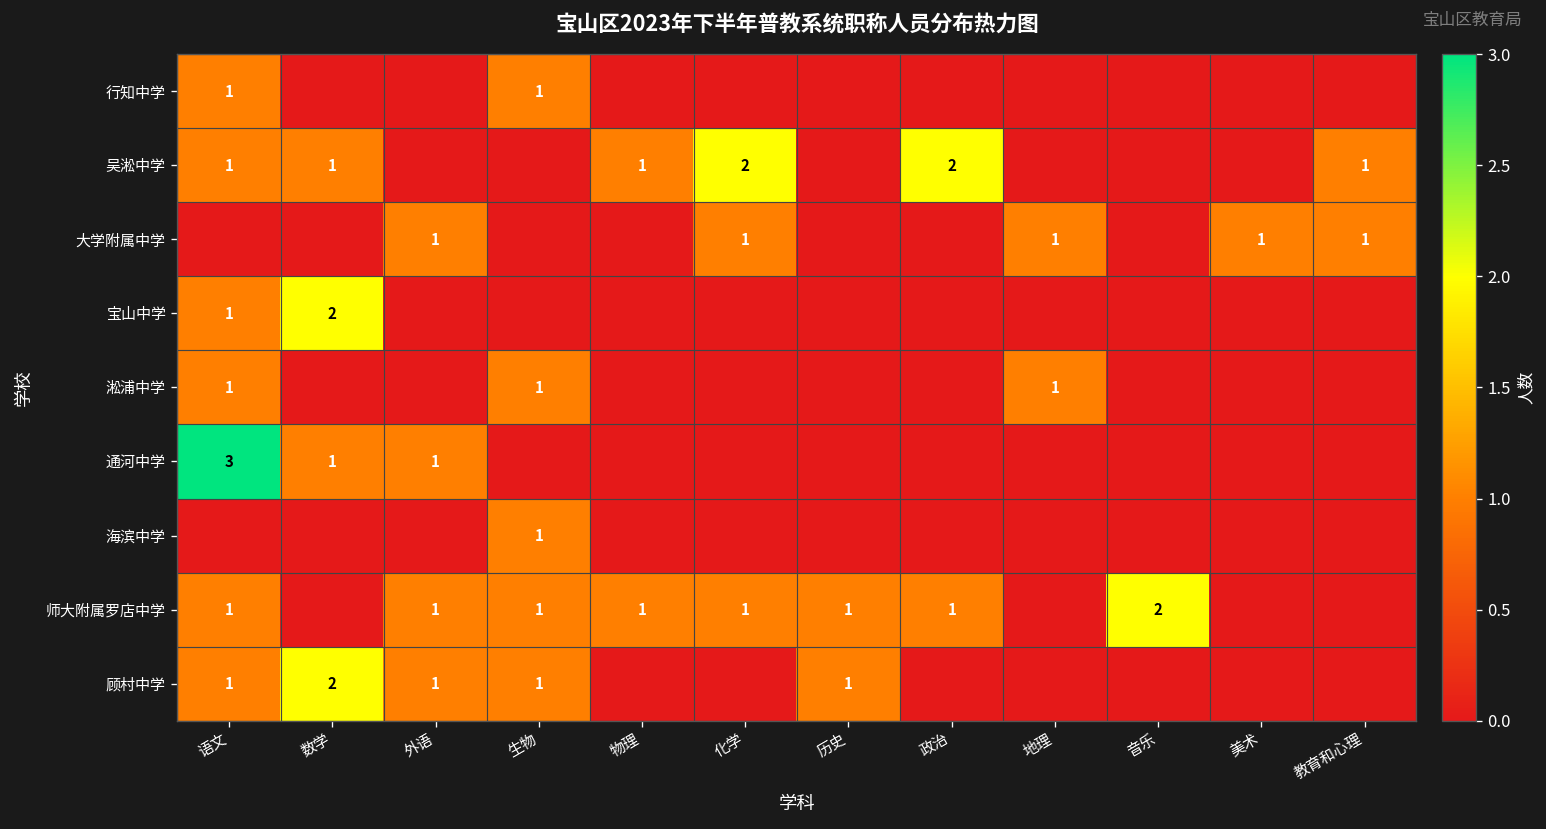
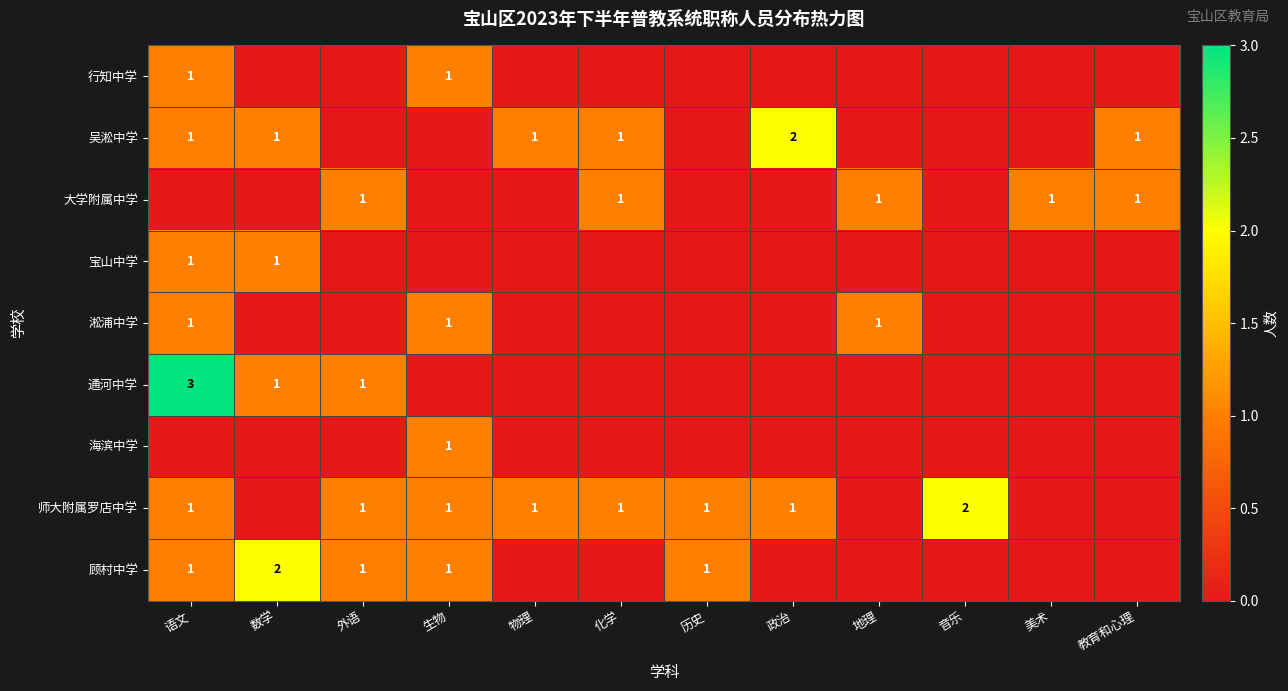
吴淞中学, 化学: 2 -> 1
宝山中学, 数学: 2 -> 1
